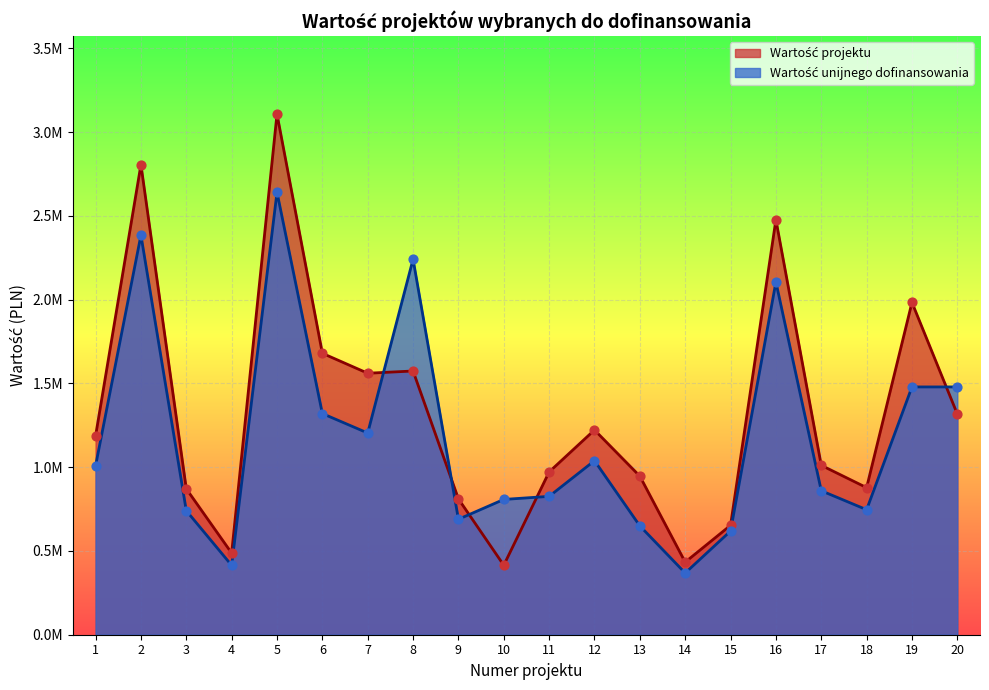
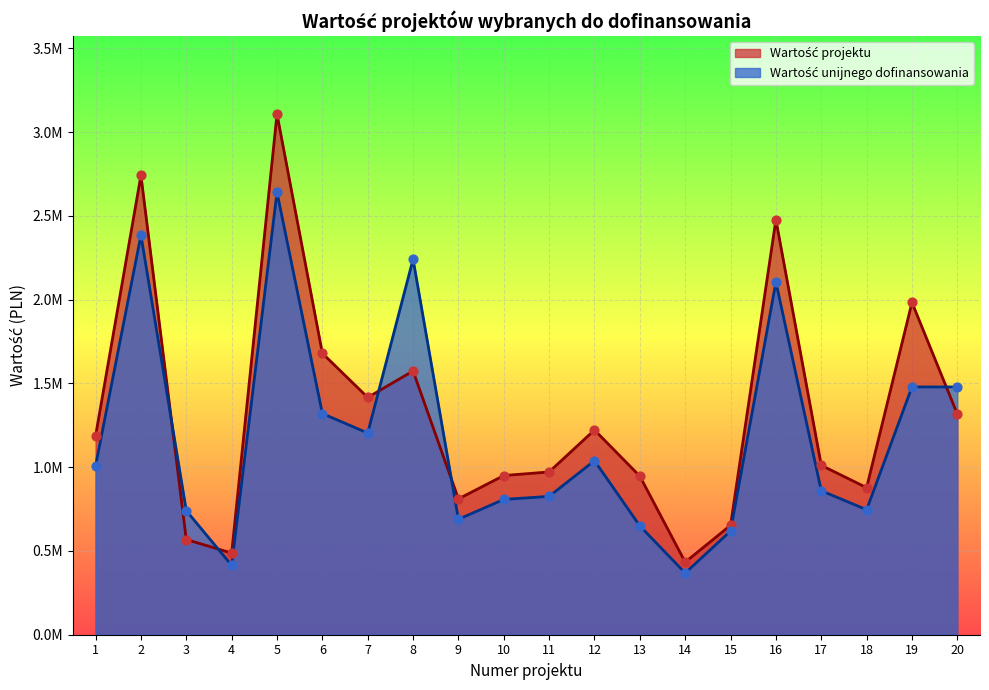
Wartość projektu, 2: 2810000 -> 2740000
Wartość projektu, 3: 870000 -> 570000
Wartość projektu, 7: 1560000 -> 1420000
Wartość projektu, 10: 410000 -> 950000
